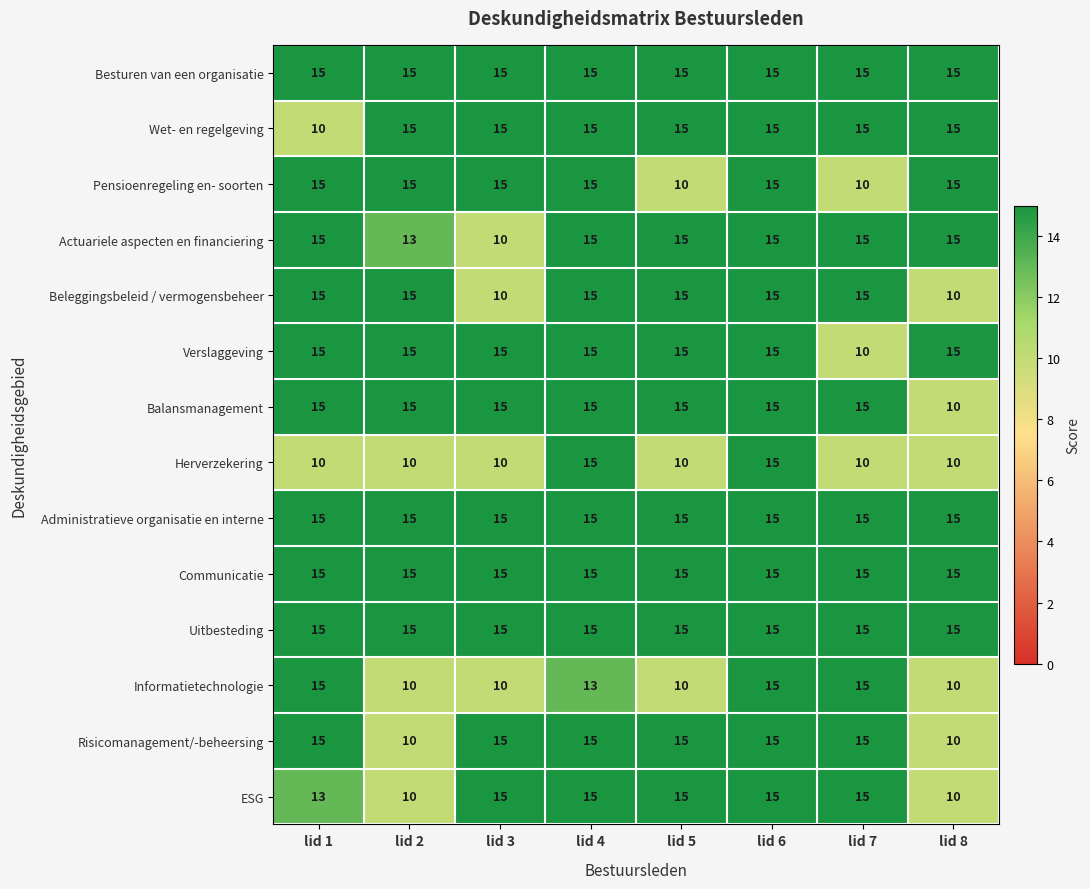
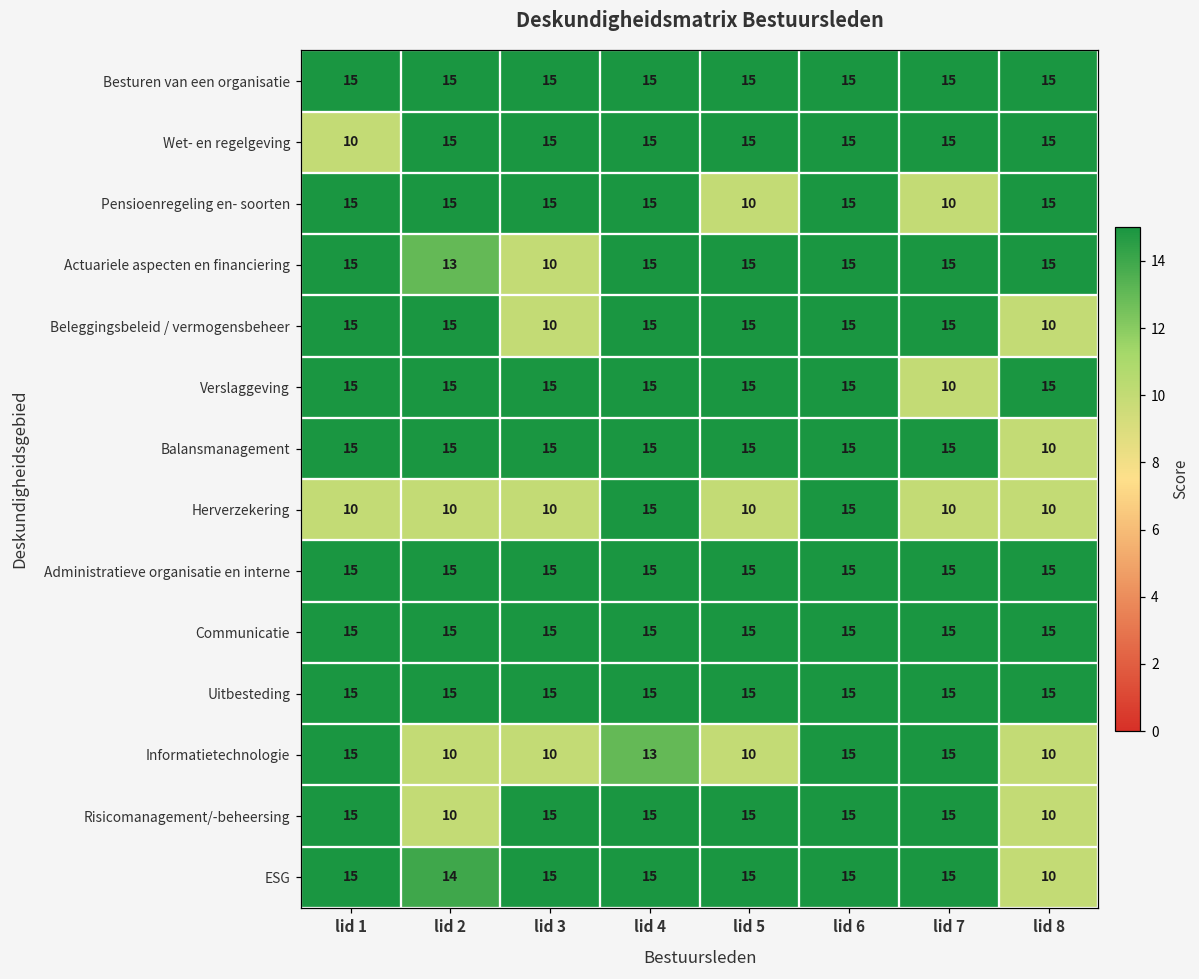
ESG, lid 1: 13 -> 15
ESG, lid 2: 10 -> 14
